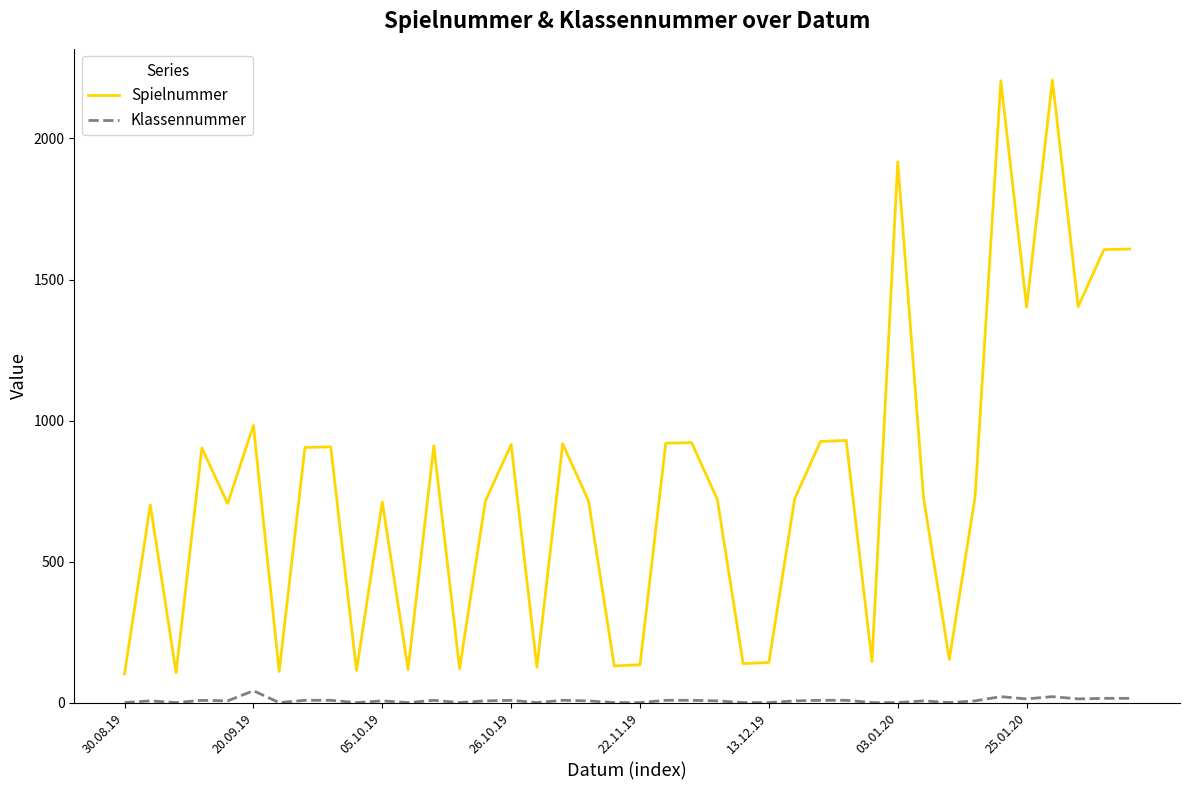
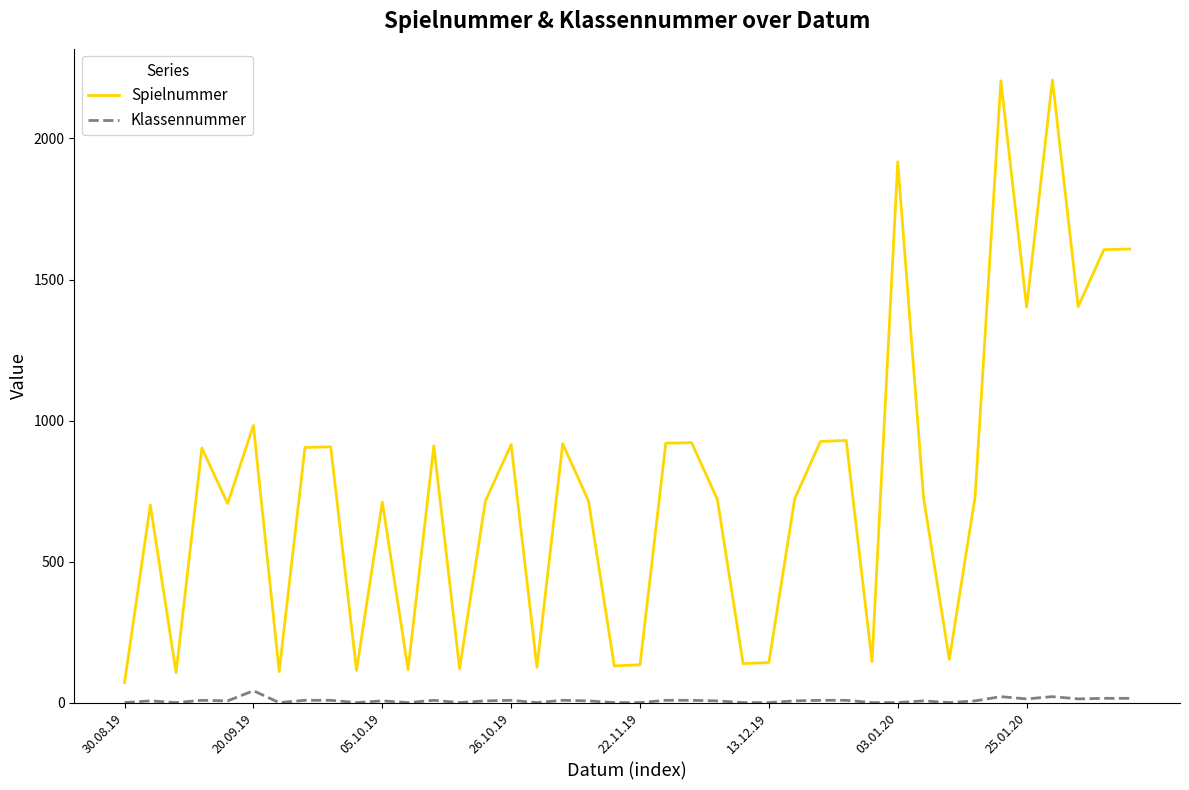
Spielnummer, 30.08.19: 100 -> 70
